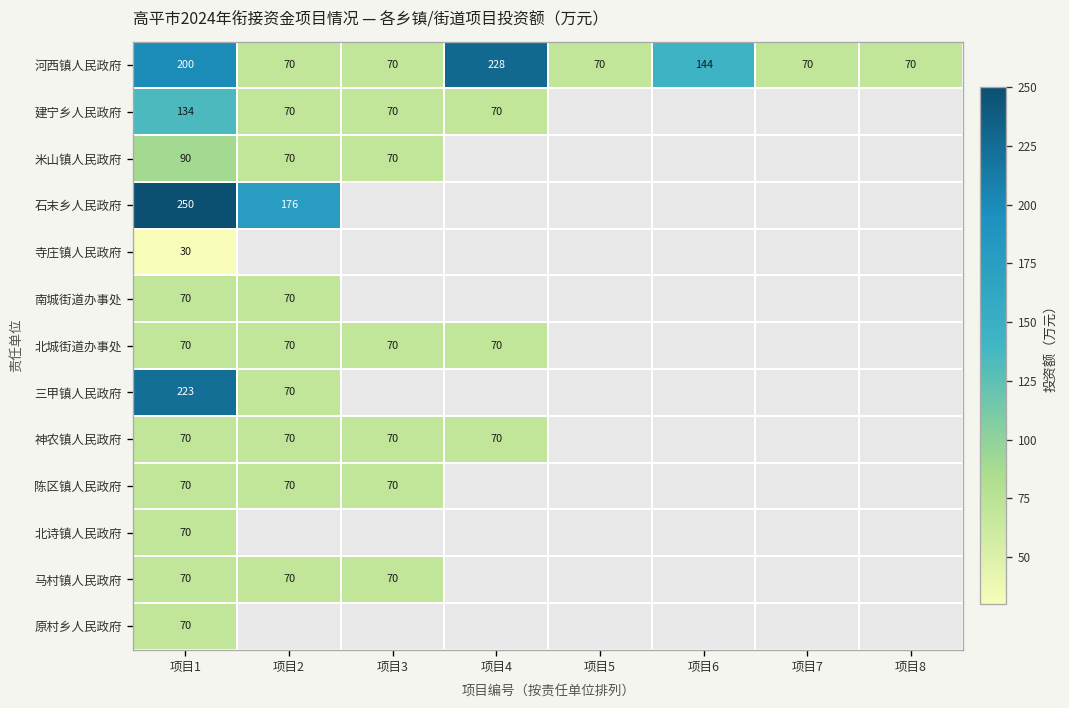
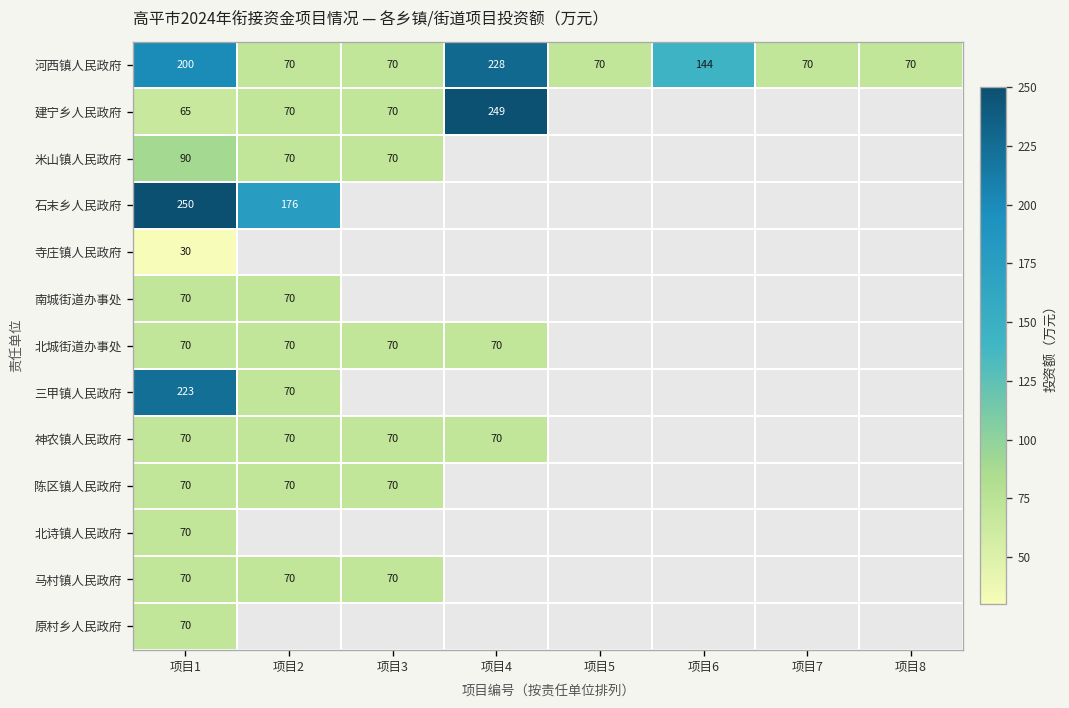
建宁乡人民政府, 项目1: 134 -> 65
建宁乡人民政府, 项目4: 70 -> 249
